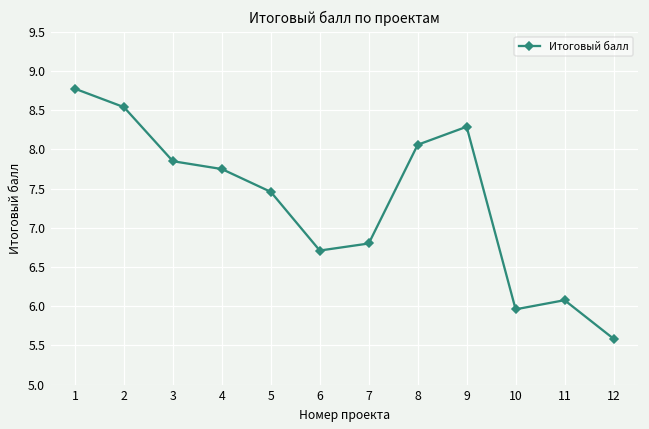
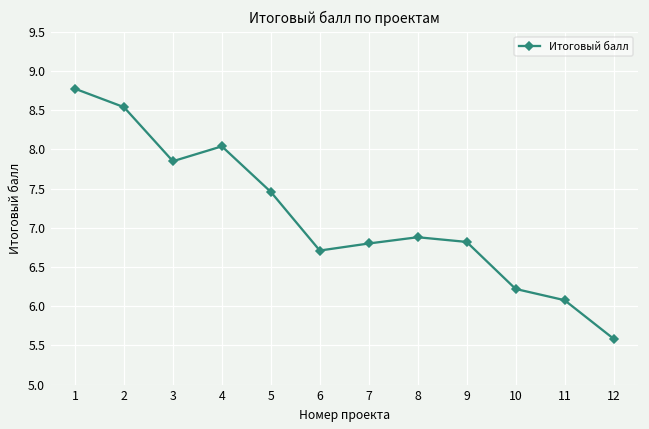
4: 7.8 -> 8.0
8: 8.1 -> 6.9
9: 8.3 -> 6.8
10: 6.0 -> 6.2
